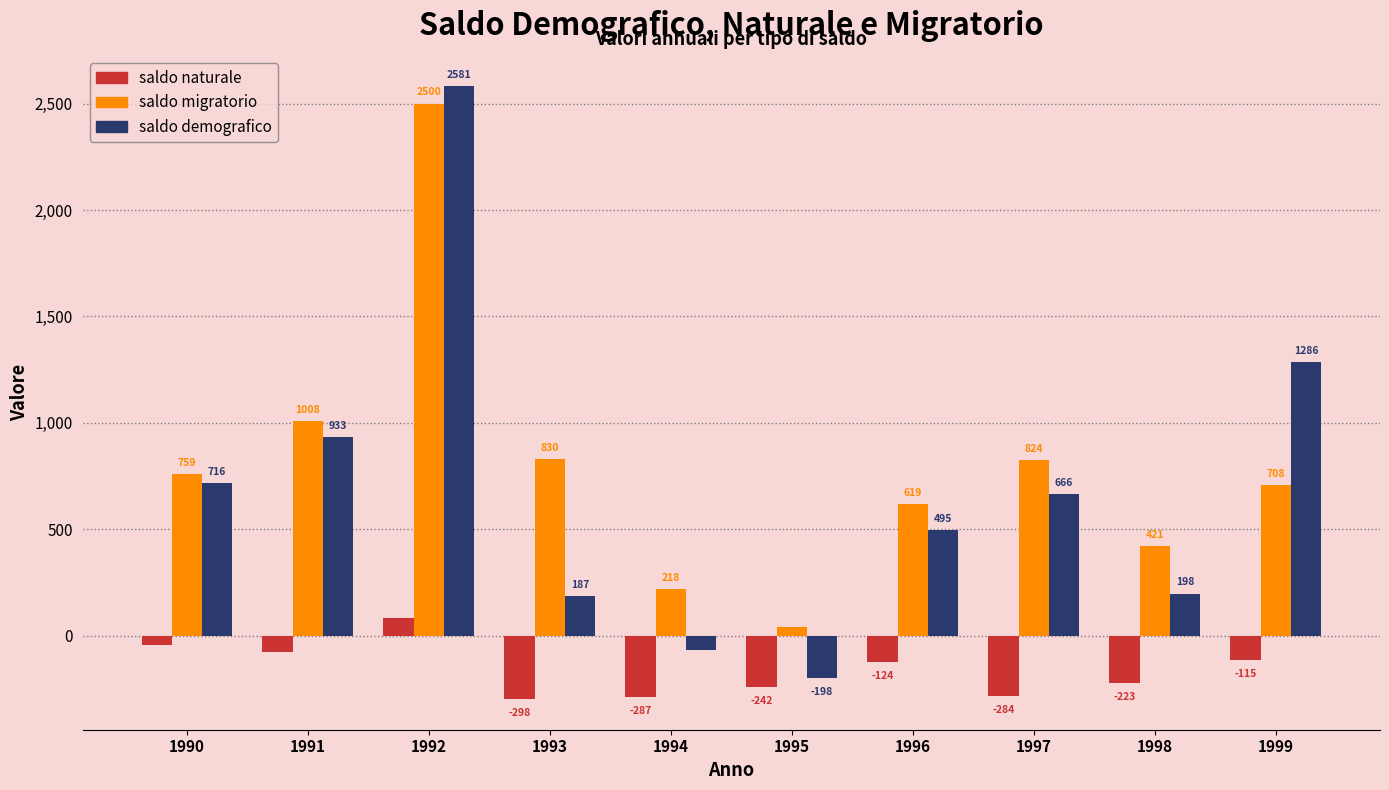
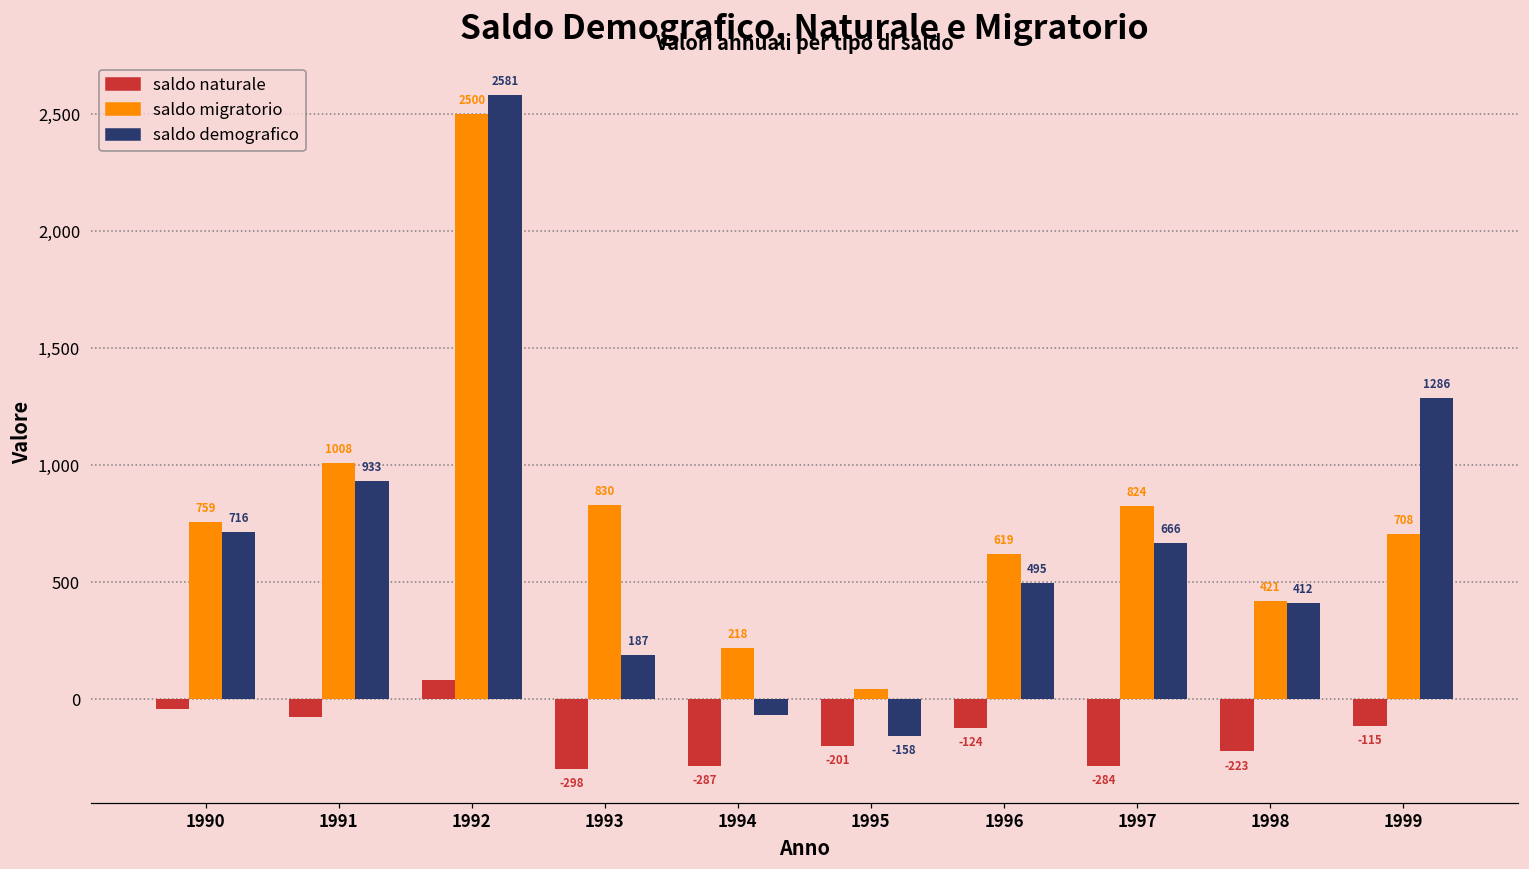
saldo naturale, 1995: -242 -> -201
saldo demografico, 1995: -198 -> -158
saldo demografico, 1998: 198 -> 412
